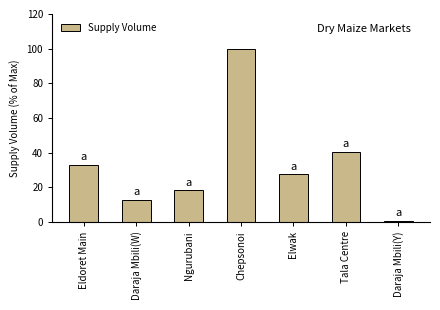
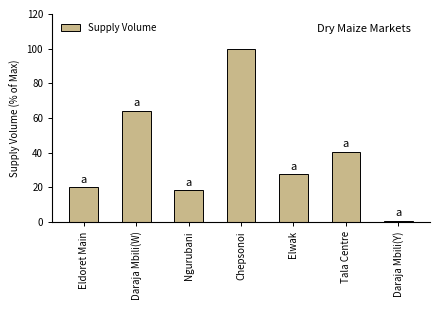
Eldoret Main: 33 -> 20
Daraja Mbili(W): 13 -> 64
